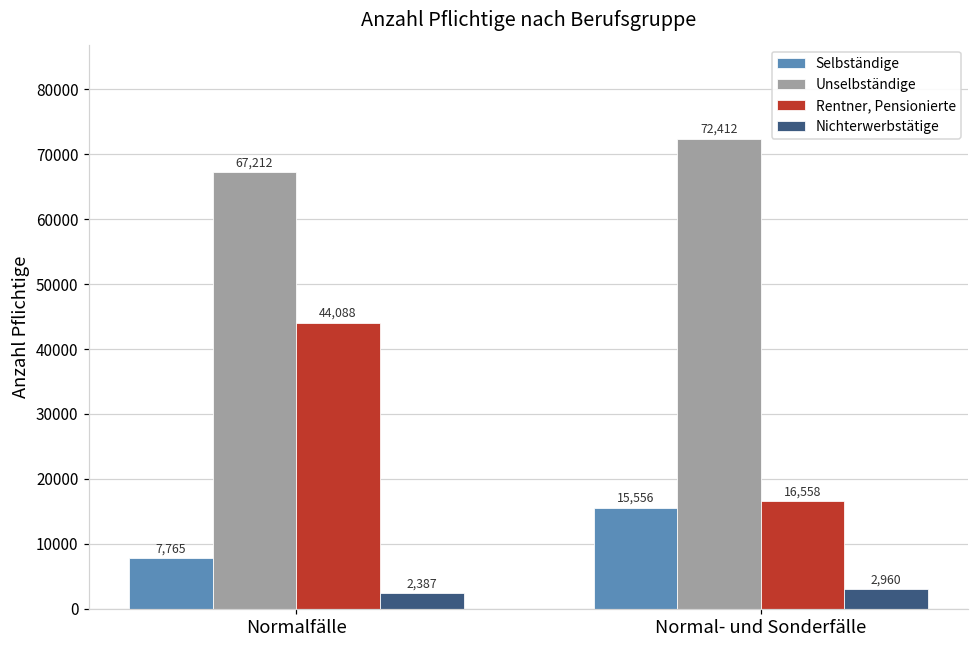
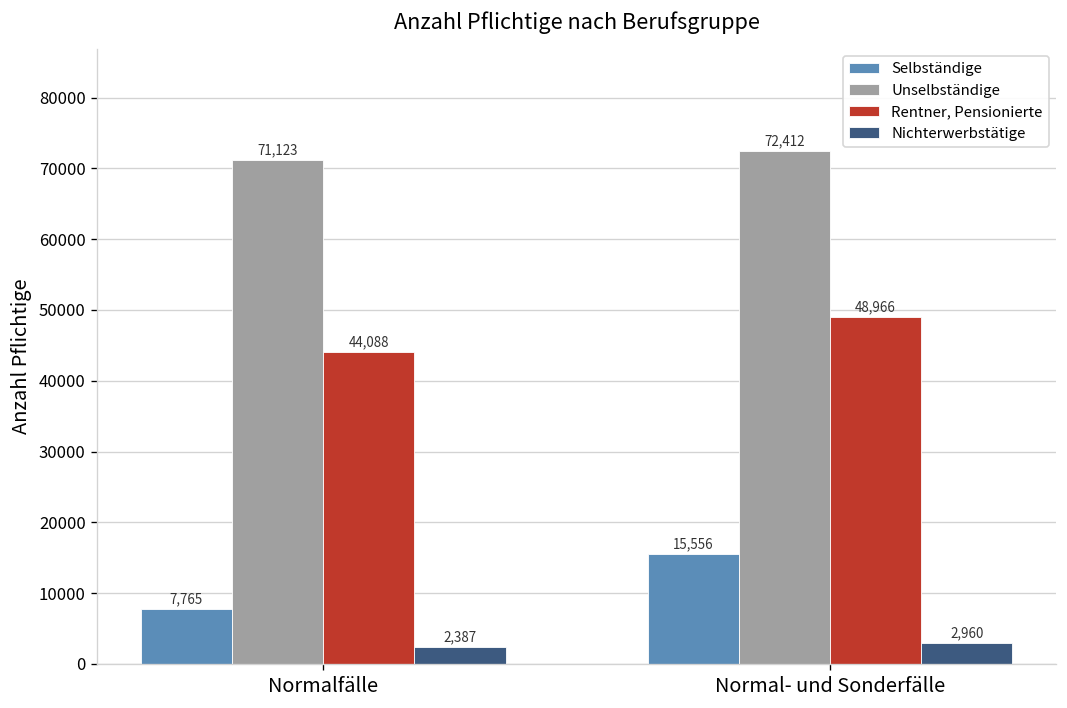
Unselbständige, Normalfälle: 67,212 -> 71,123
Rentner, Pensionierte, Normal- und Sonderfälle: 16,558 -> 48,966
